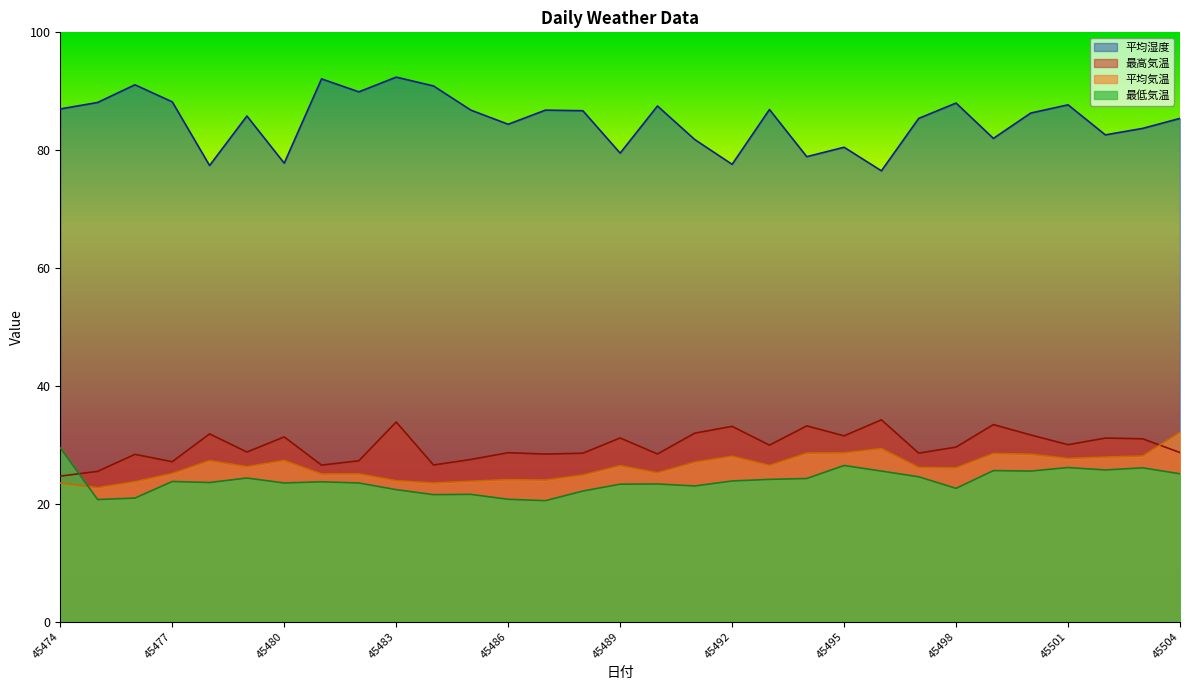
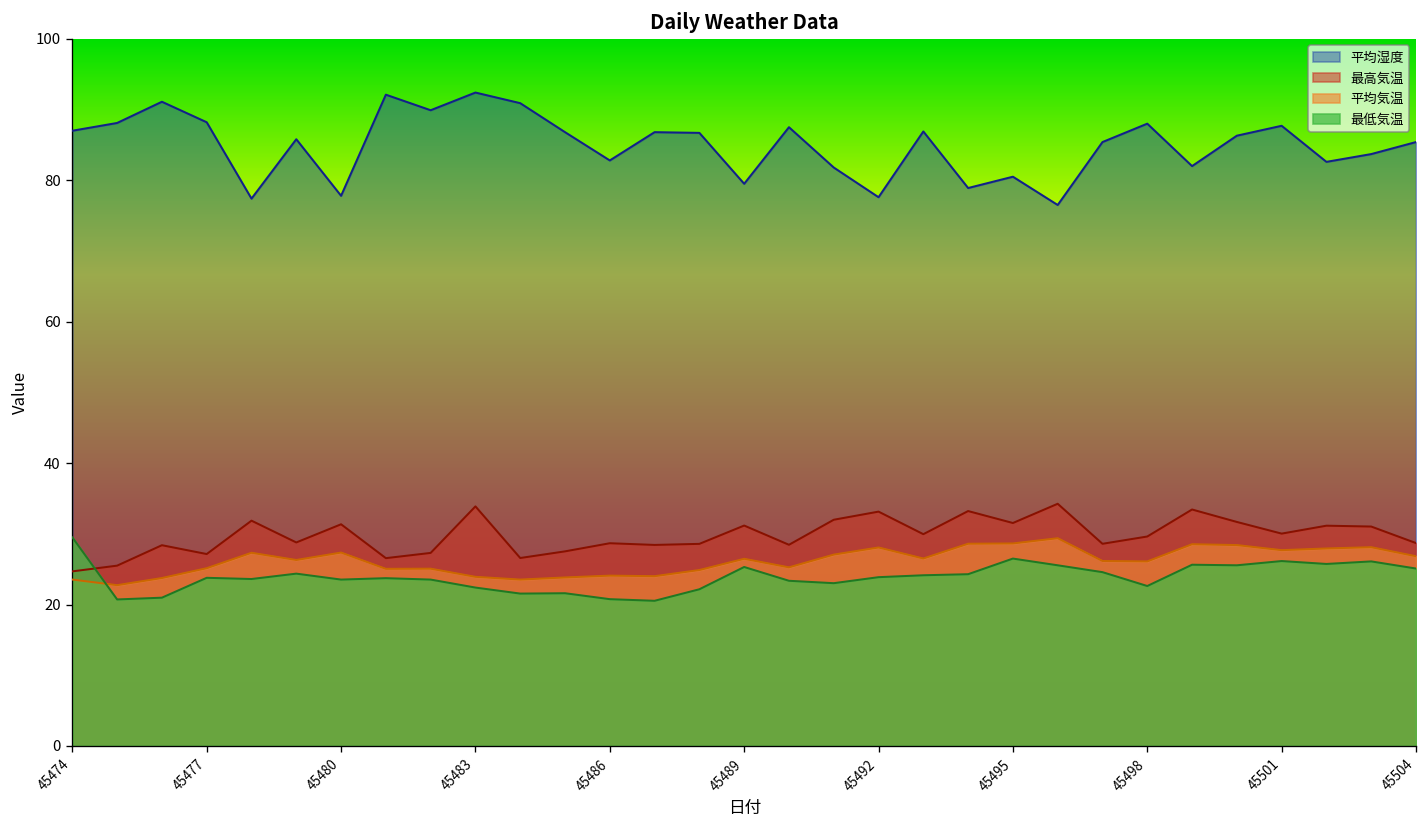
平均湿度, 45486: 84 -> 83
最低気温, 45489: 23 -> 25
平均気温, 45504: 32 -> 27
